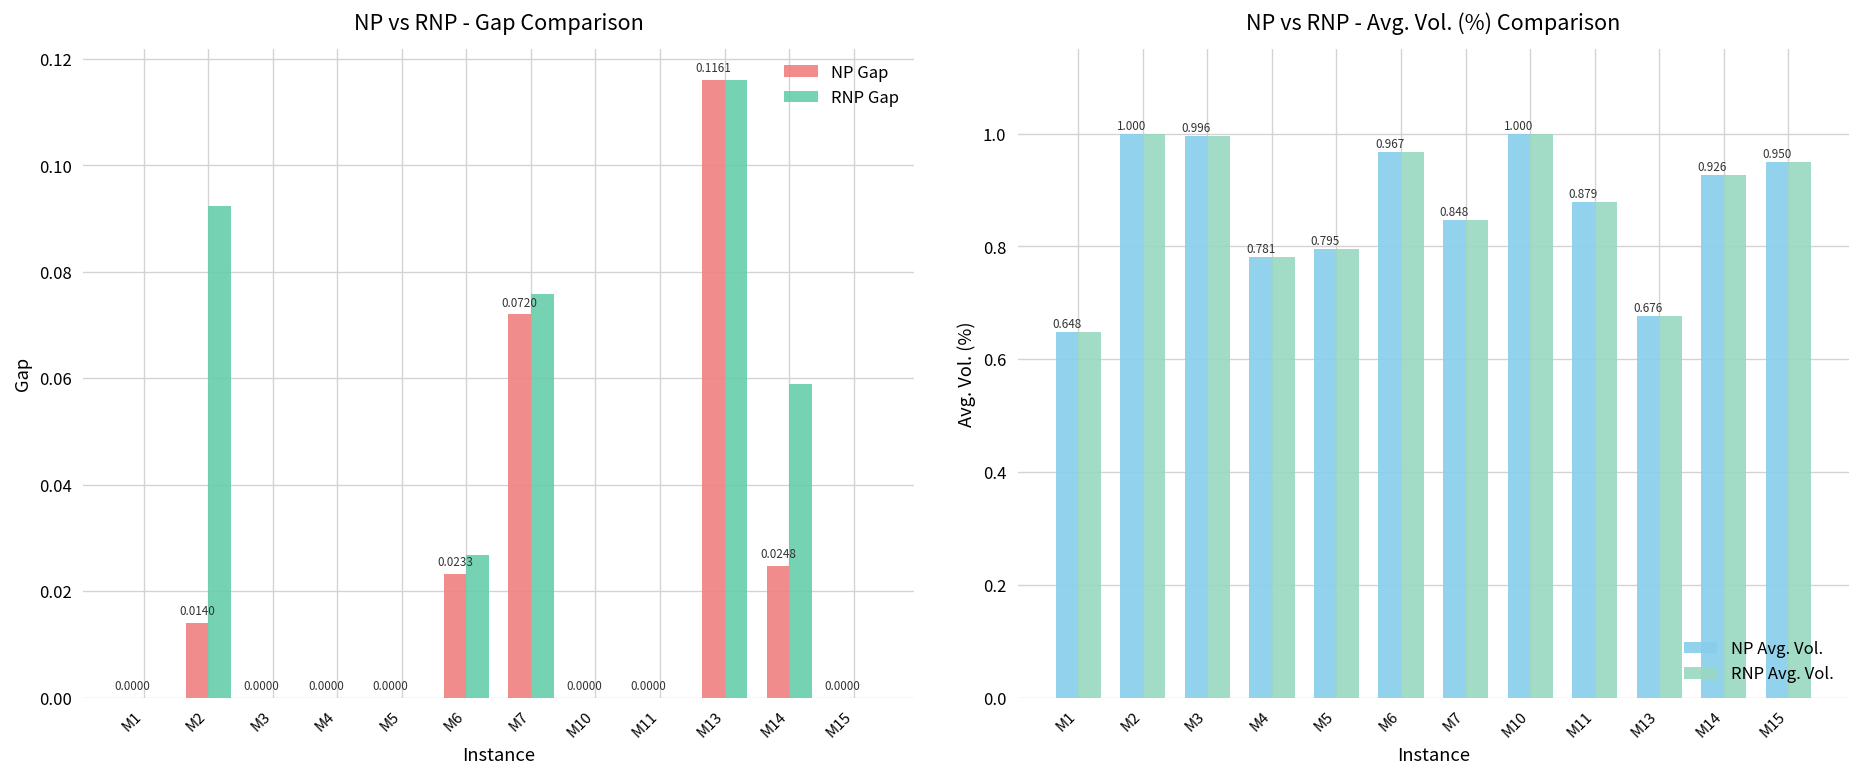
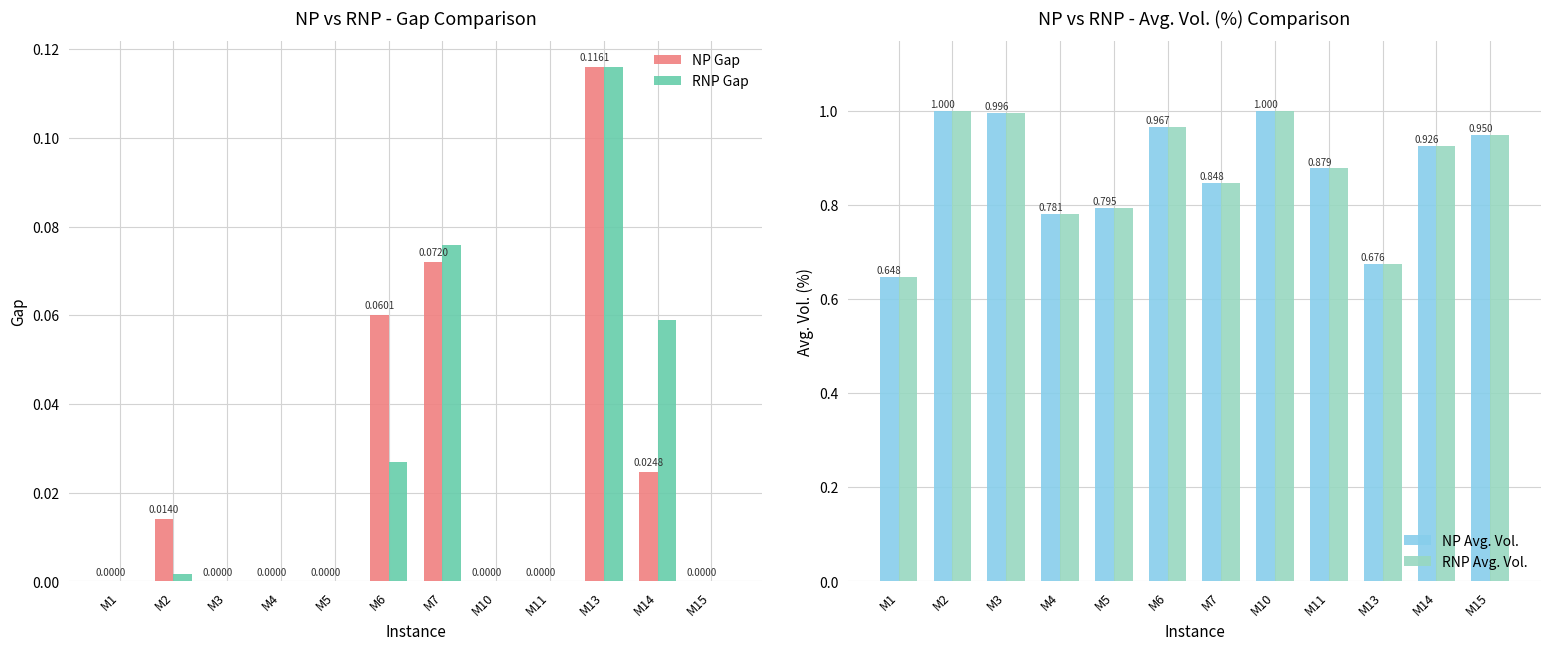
NP vs RNP - Gap Comparison, RNP Gap, M2: 0.092 -> 0.002
NP vs RNP - Gap Comparison, NP Gap, M6: 0.0233 -> 0.0601
